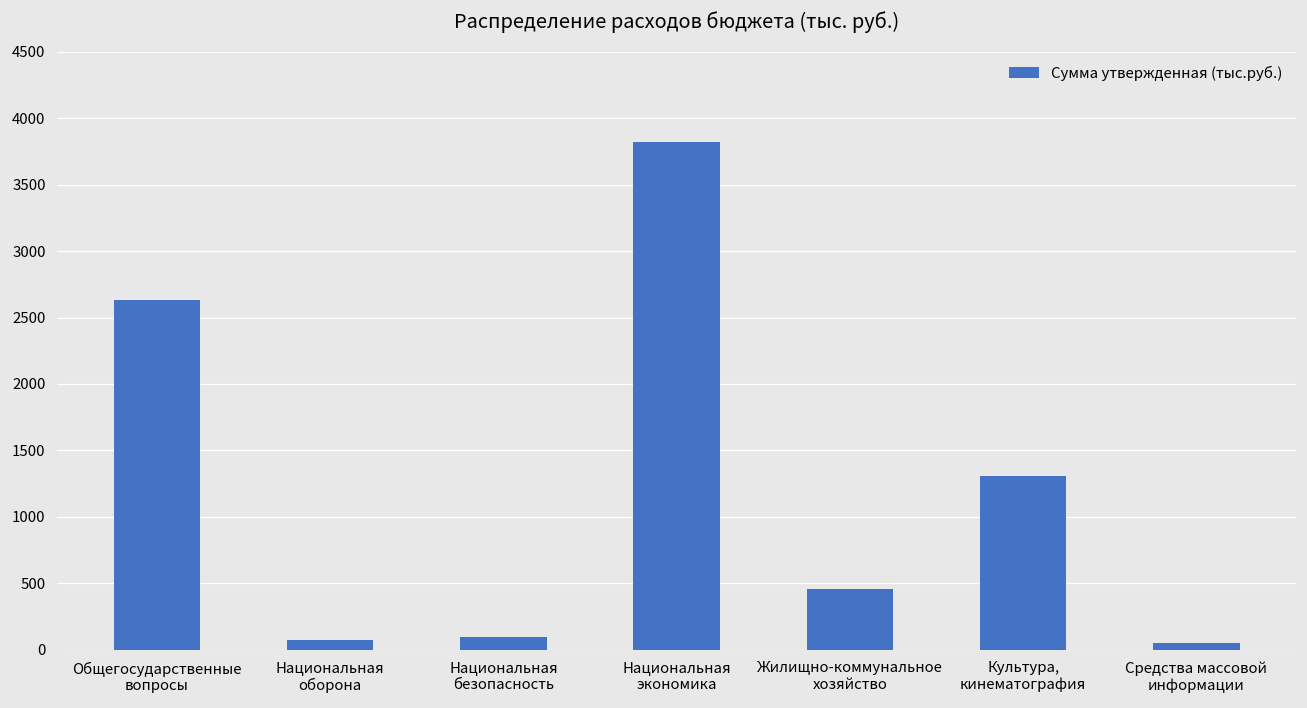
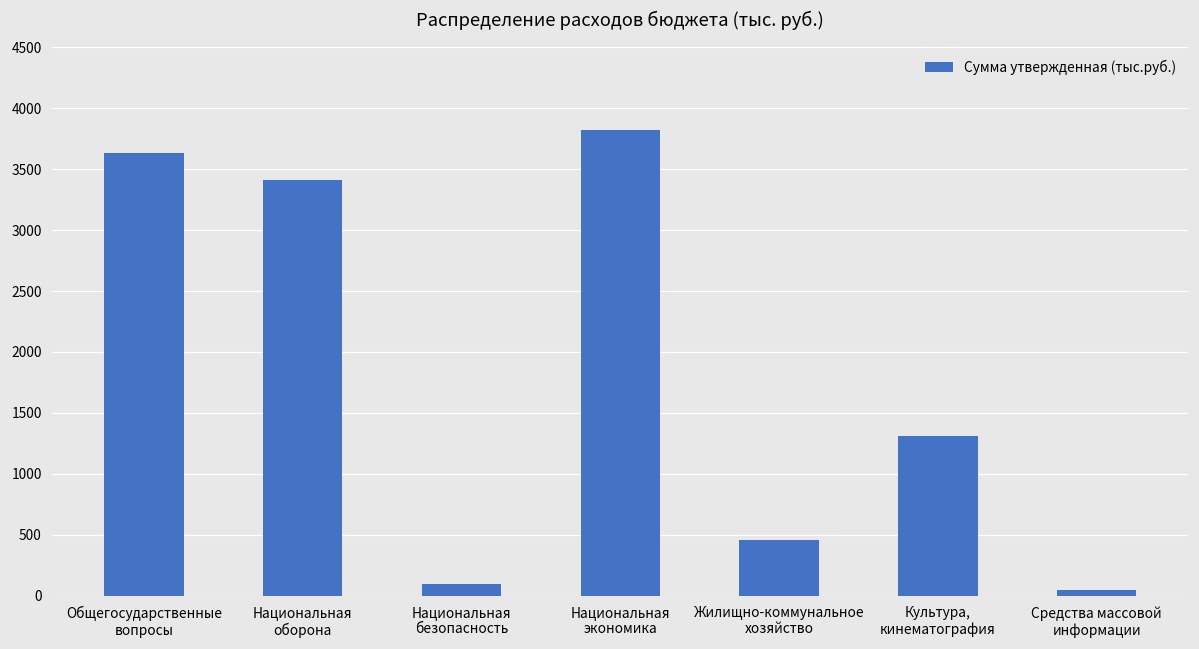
Общегосударственные вопросы: 2630 -> 3630
Национальная оборона: 70 -> 3420
